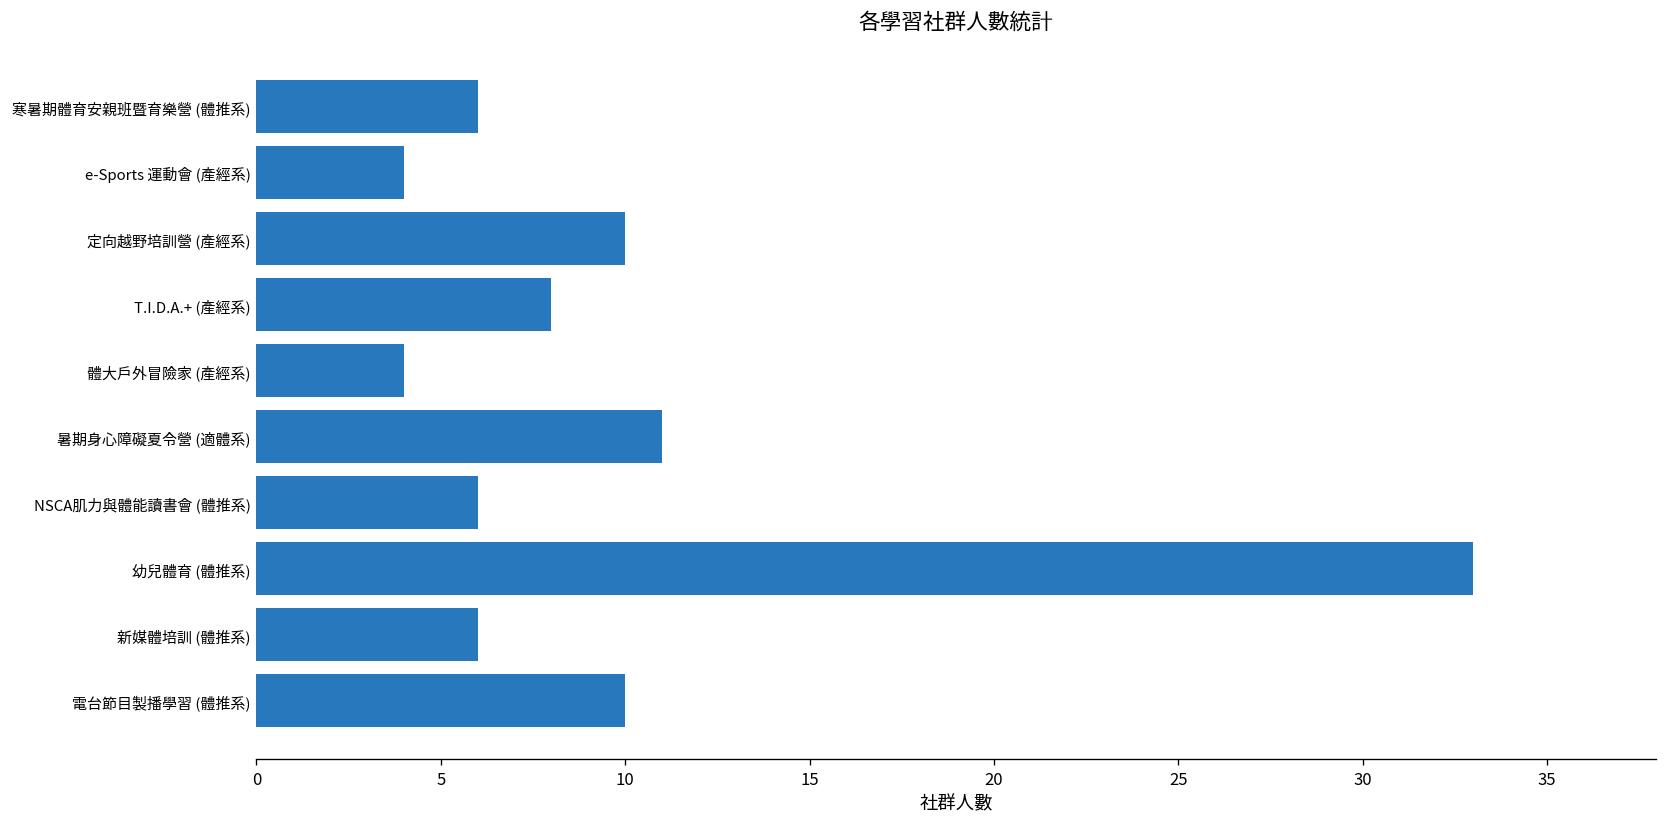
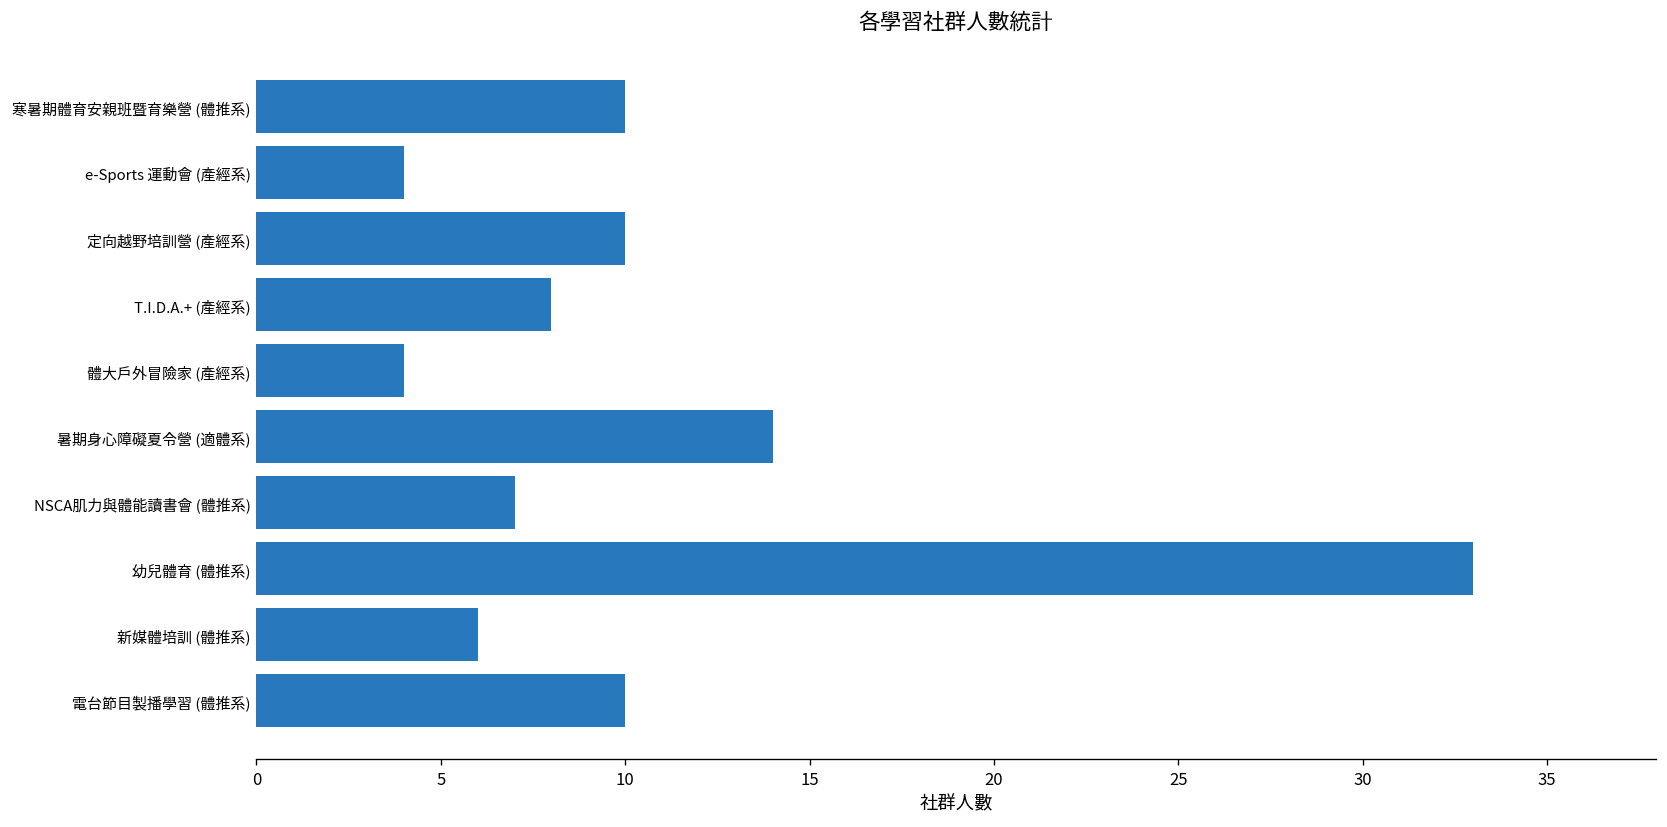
寒暑期體育安親班暨育樂營 (體推系): 6 -> 10
暑期身心障礙夏令營 (適體系): 11 -> 14
NSCA肌力與體能讀書會 (體推系): 6 -> 7
